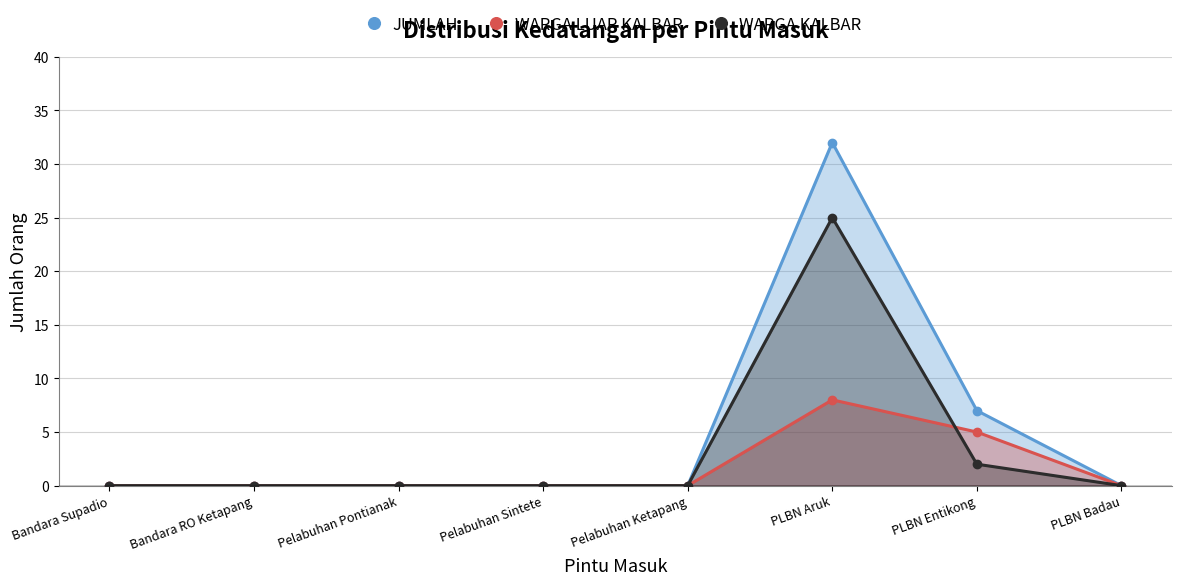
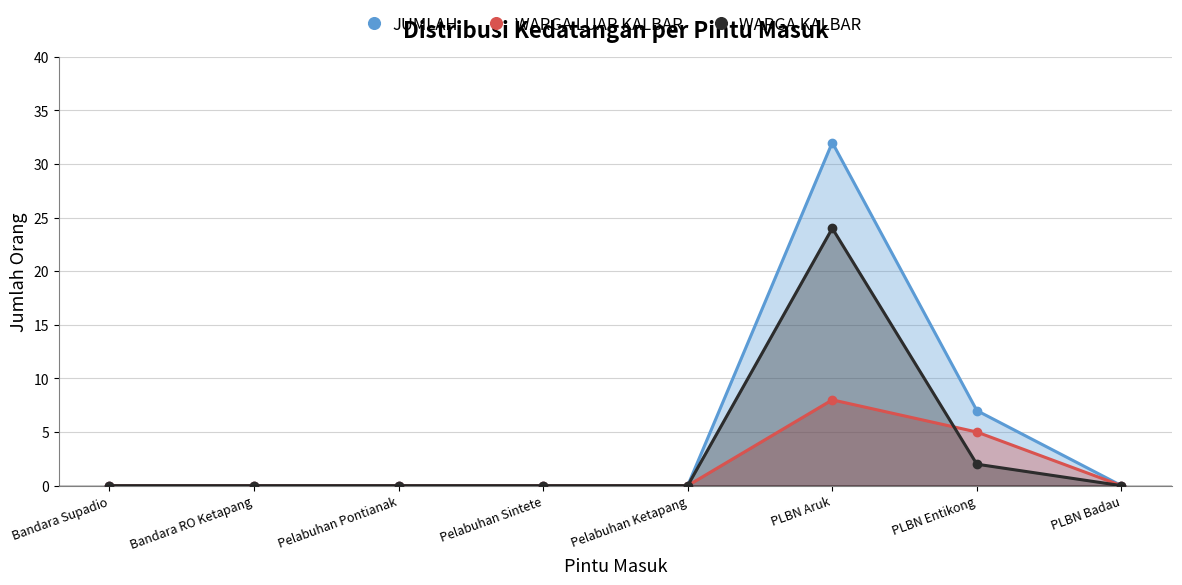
WARGA KALBAR, PLBN Aruk: 25 -> 24
